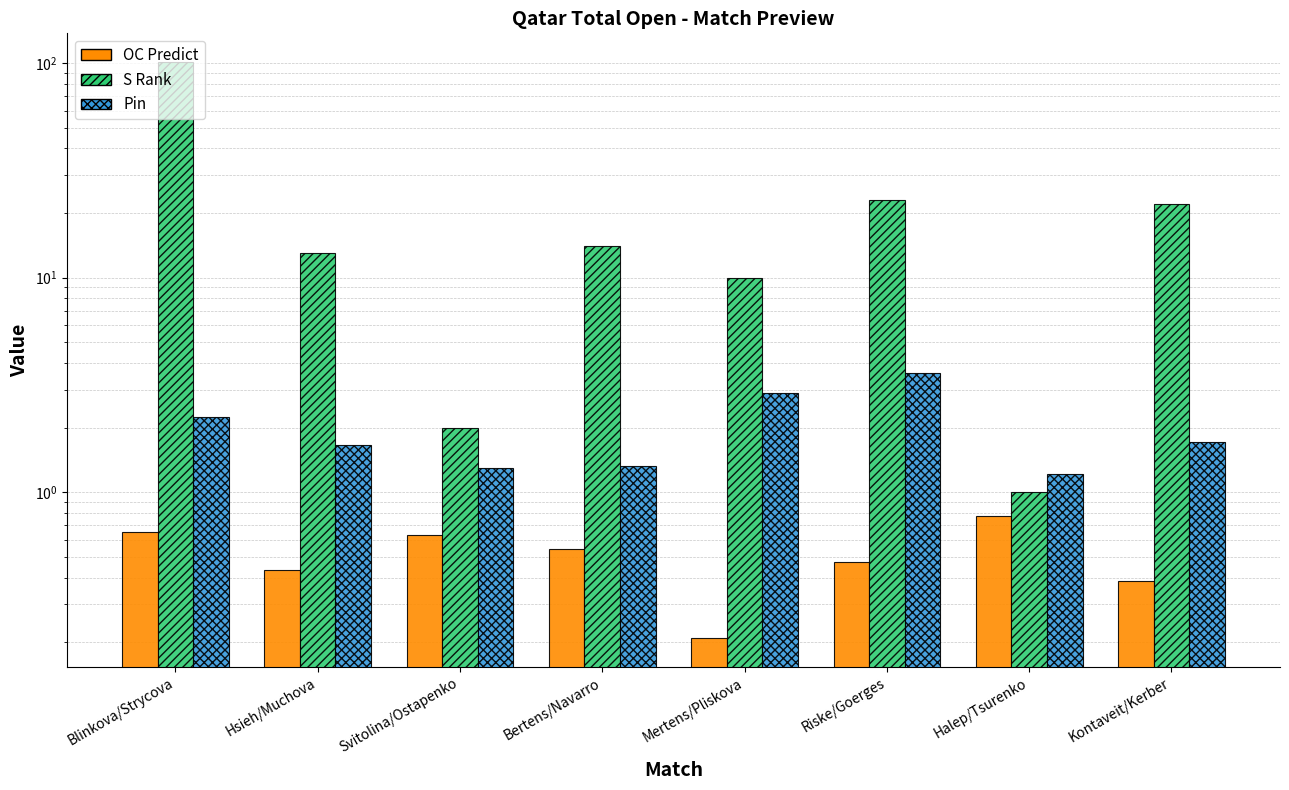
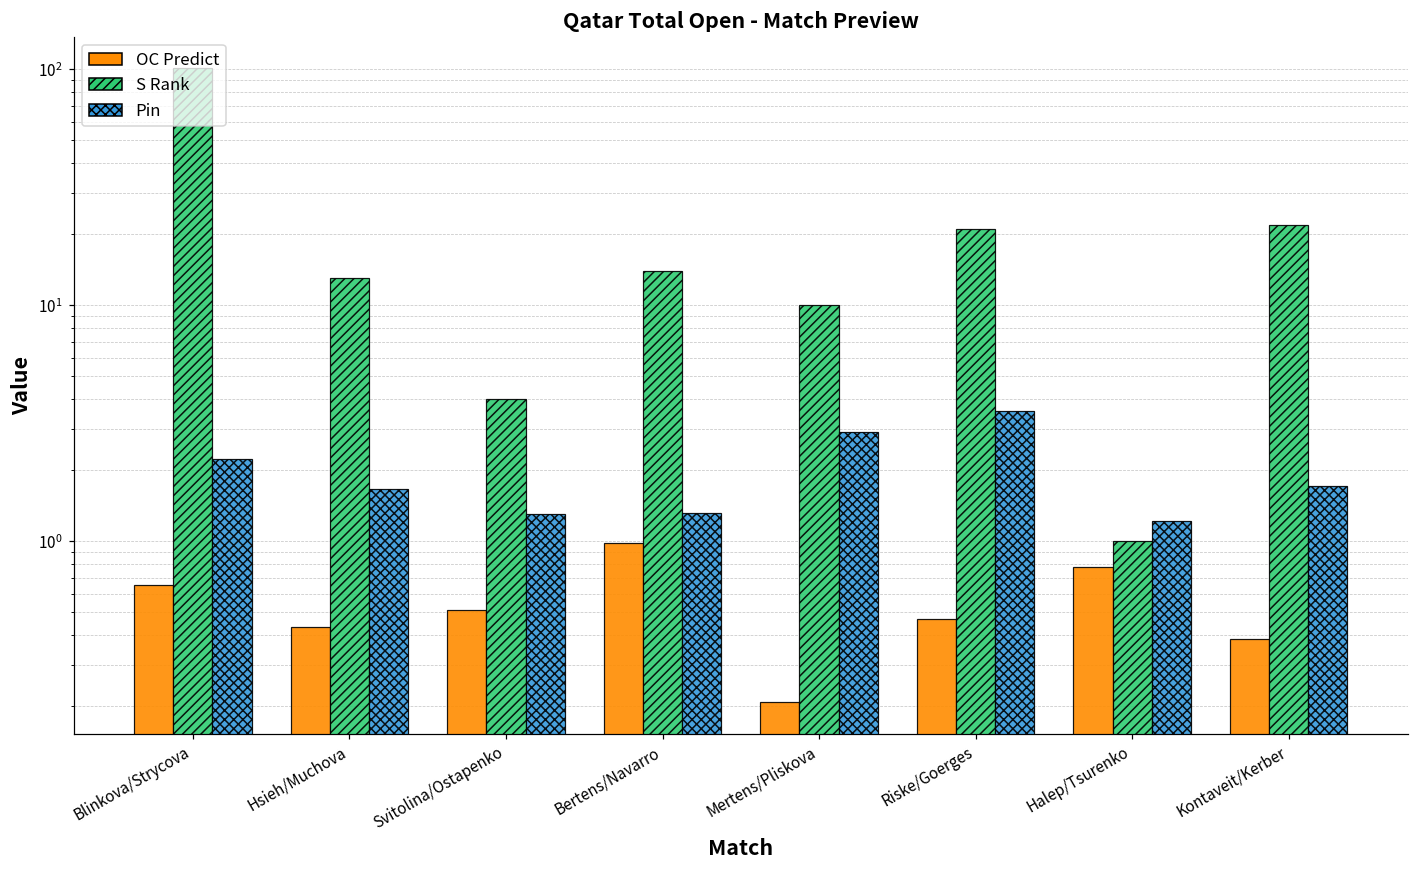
OC Predict, Svitolina/Ostapenko: 0.63 -> 0.51
S Rank, Svitolina/Ostapenko: 2 -> 4
OC Predict, Bertens/Navarro: 0.54 -> 1.0
S Rank, Riske/Goerges: 23 -> 21
